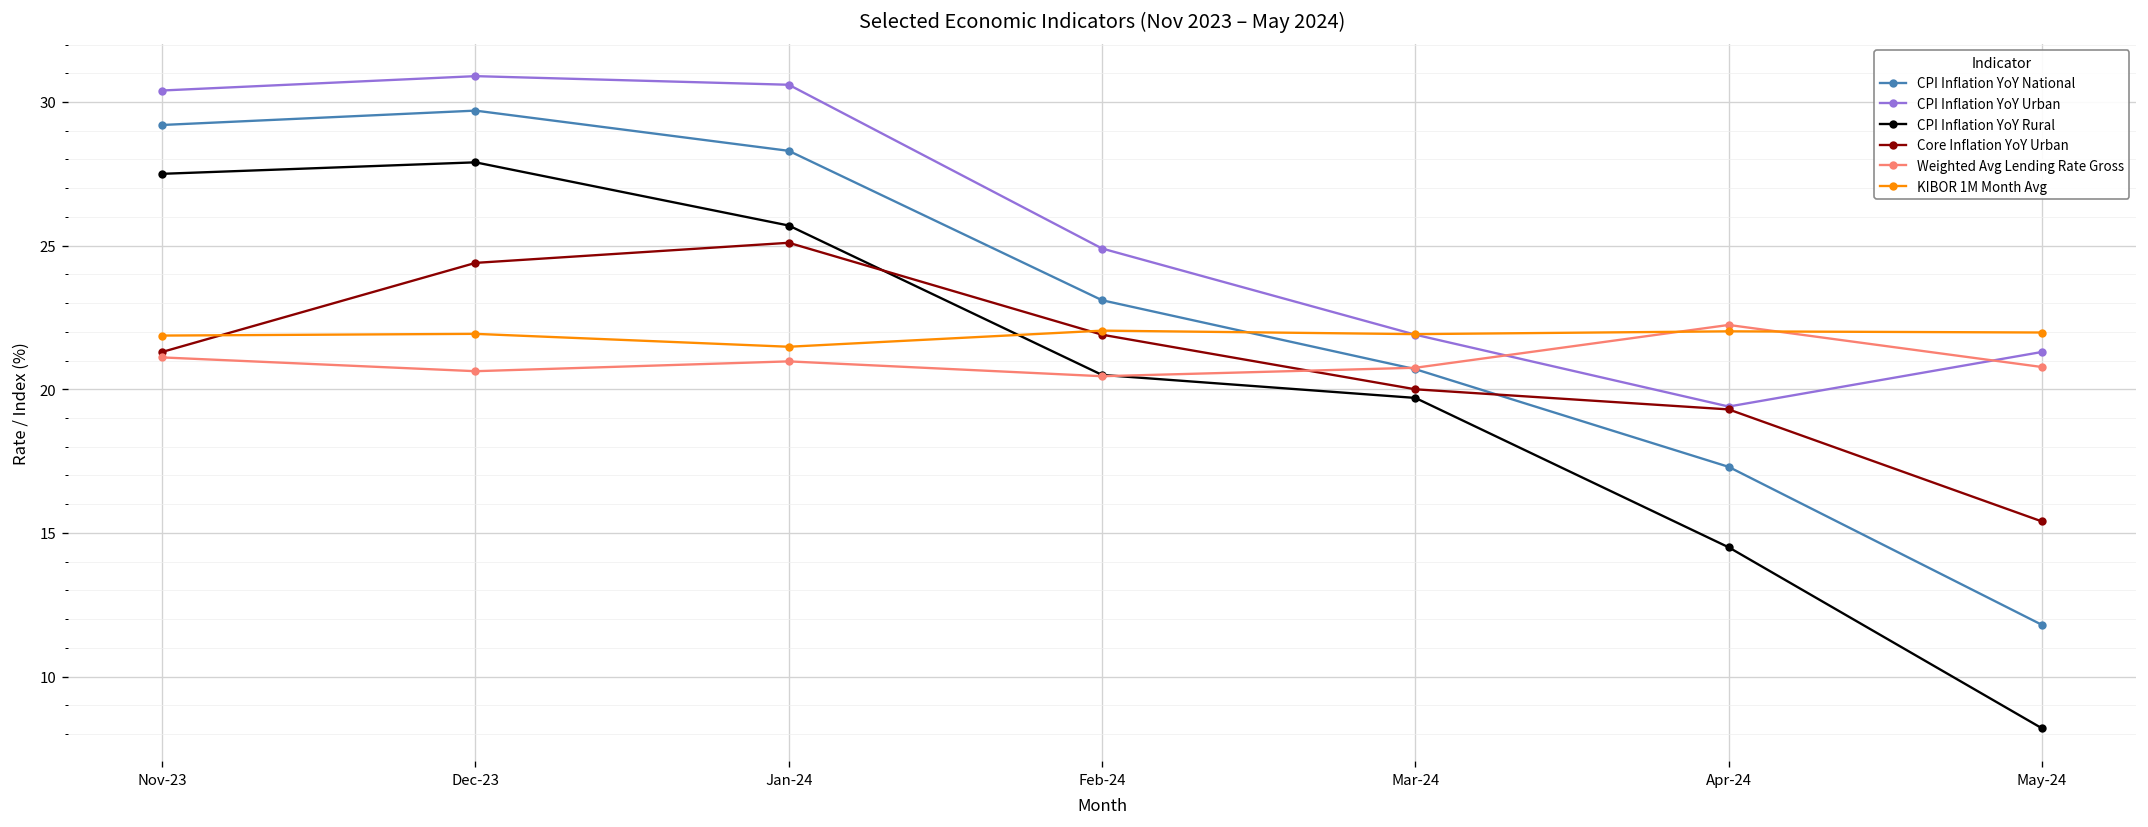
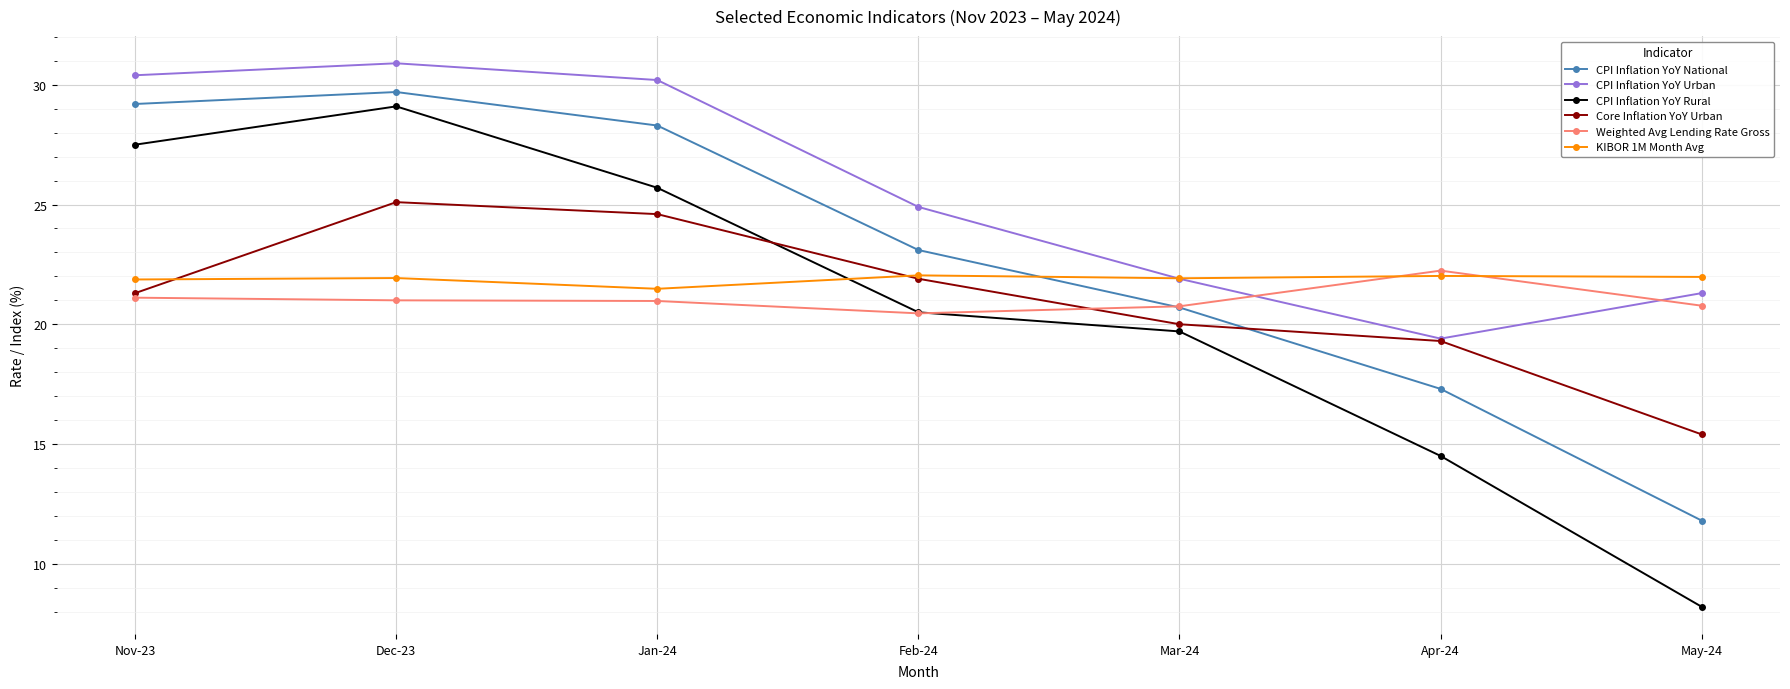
CPI Inflation YoY Rural, Dec-23: 27.9 -> 29.1
Core Inflation YoY Urban, Dec-23: 24.4 -> 25.1
Weighted Avg Lending Rate Gross, Dec-23: 20.6 -> 21.0
CPI Inflation YoY Urban, Jan-24: 30.6 -> 30.2
Core Inflation YoY Urban, Jan-24: 25.1 -> 24.6
